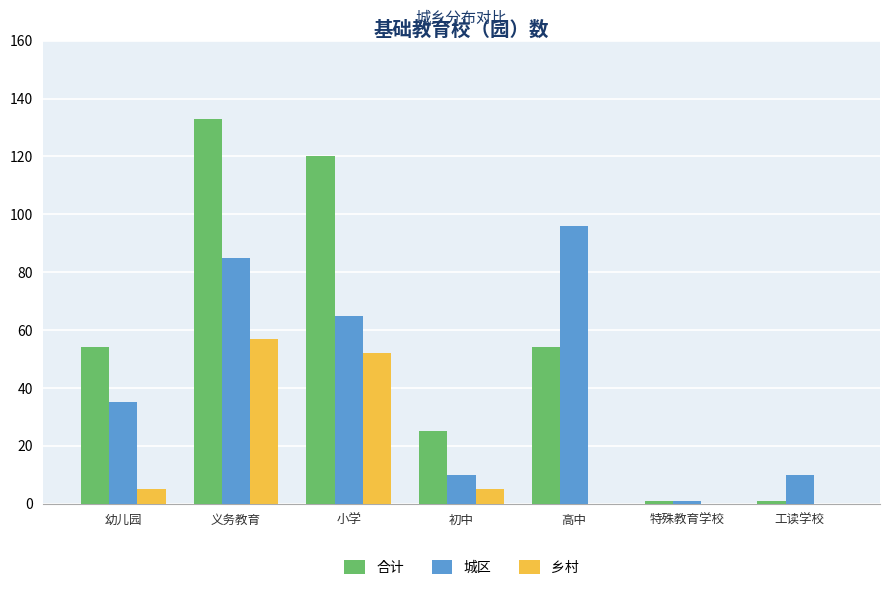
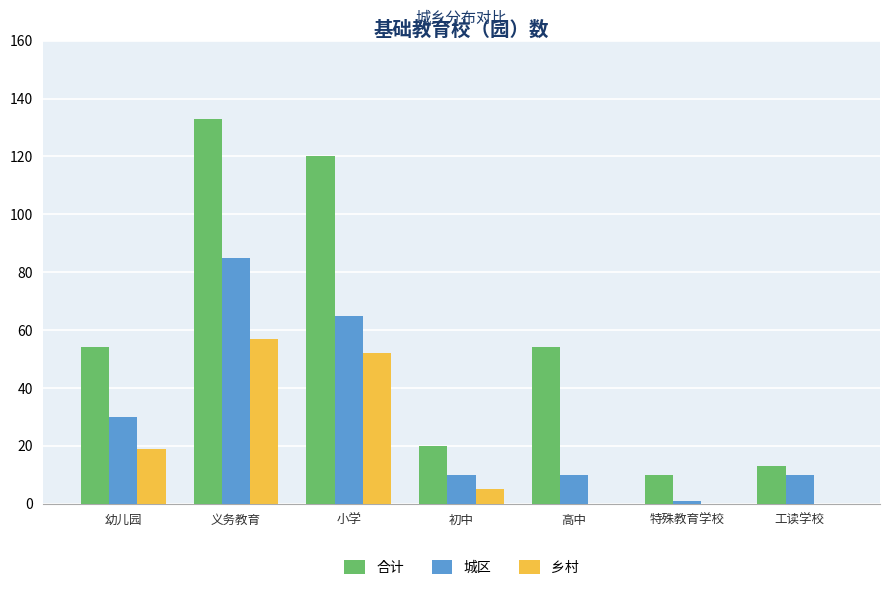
城区, 幼儿园: 35 -> 30
乡村, 幼儿园: 5 -> 19
合计, 初中: 25 -> 20
城区, 高中: 96 -> 10
合计, 特殊教育学校: 1 -> 10
合计, 工读学校: 1 -> 13
